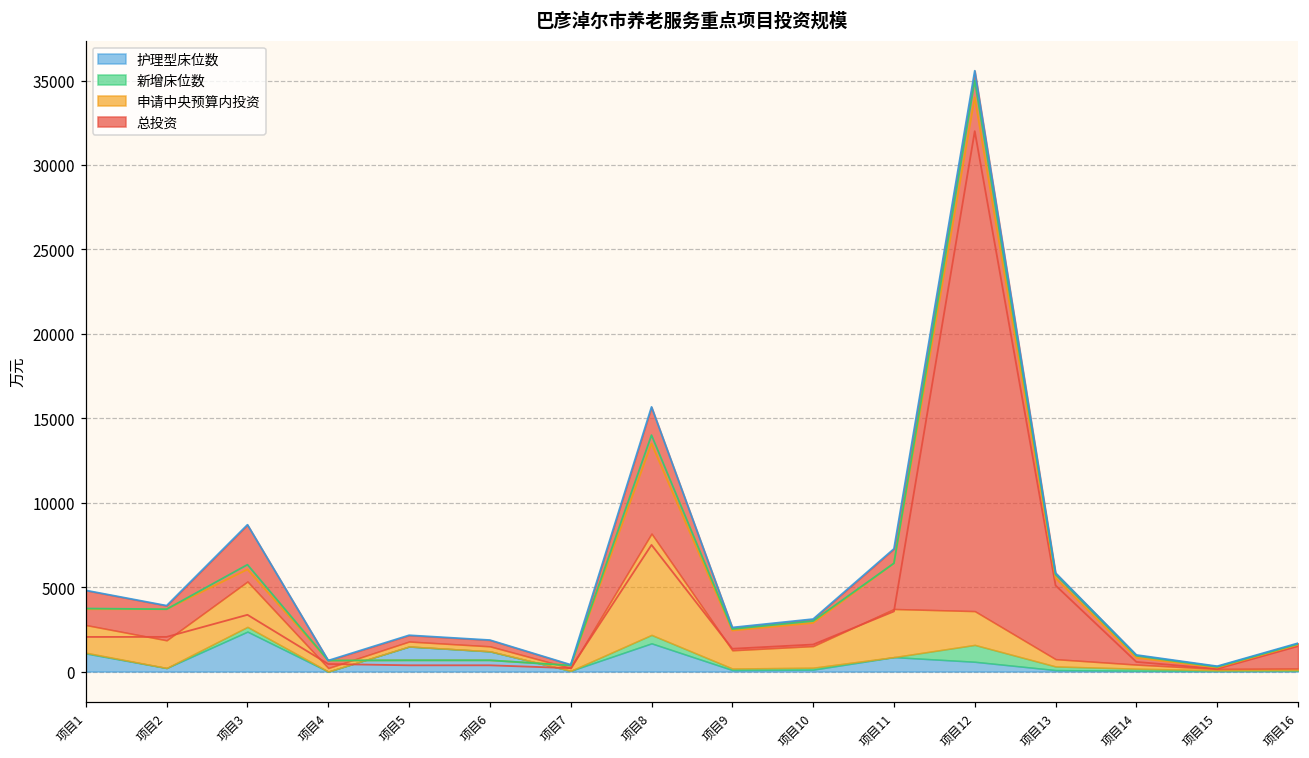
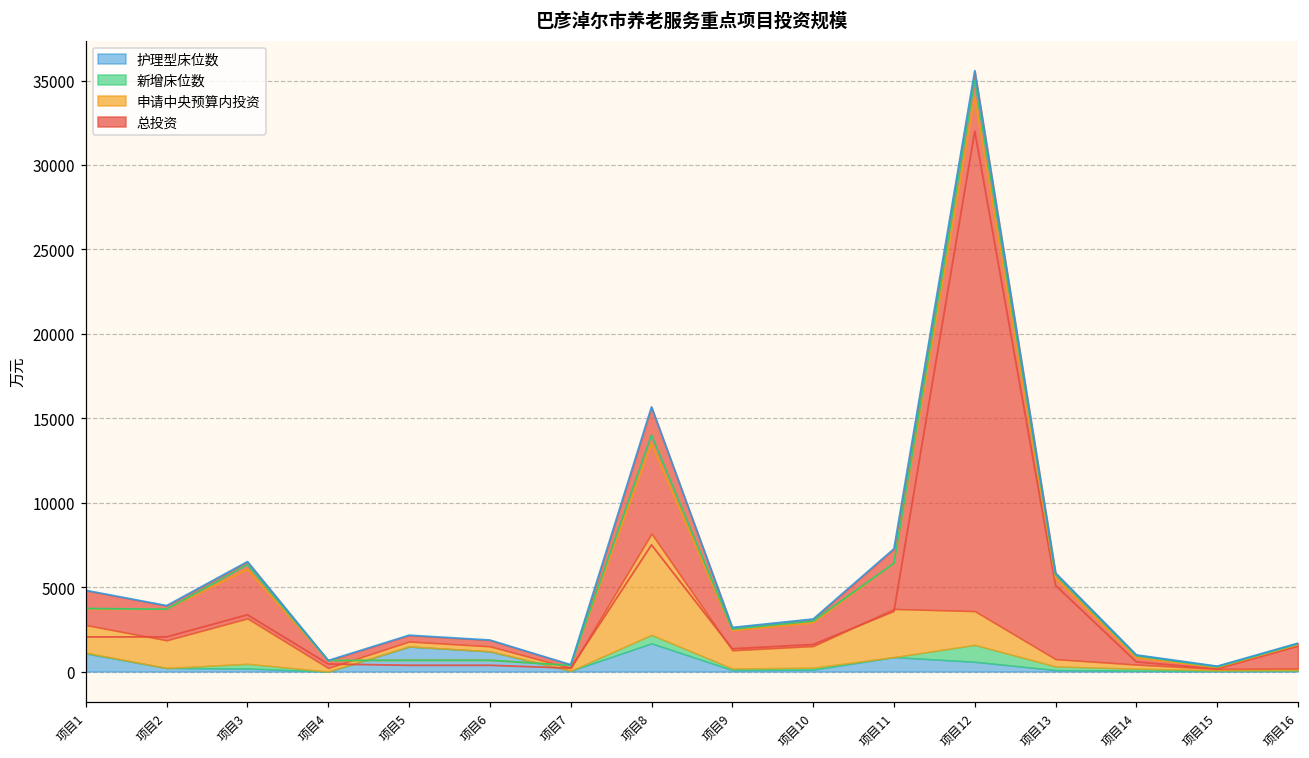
护理型床位数, 项目3: 2400 -> 200
